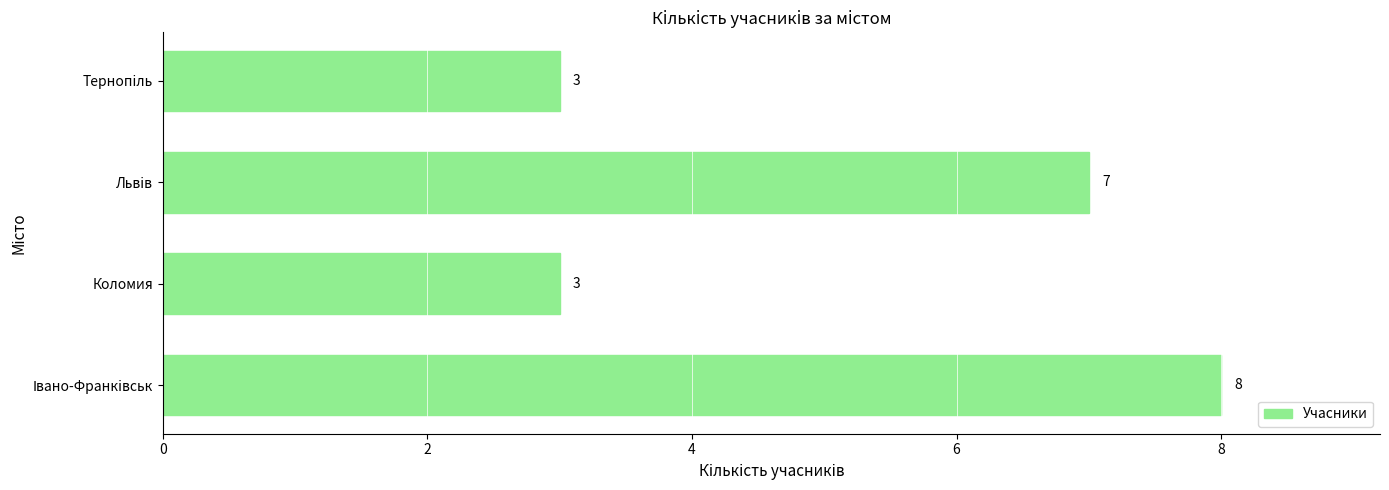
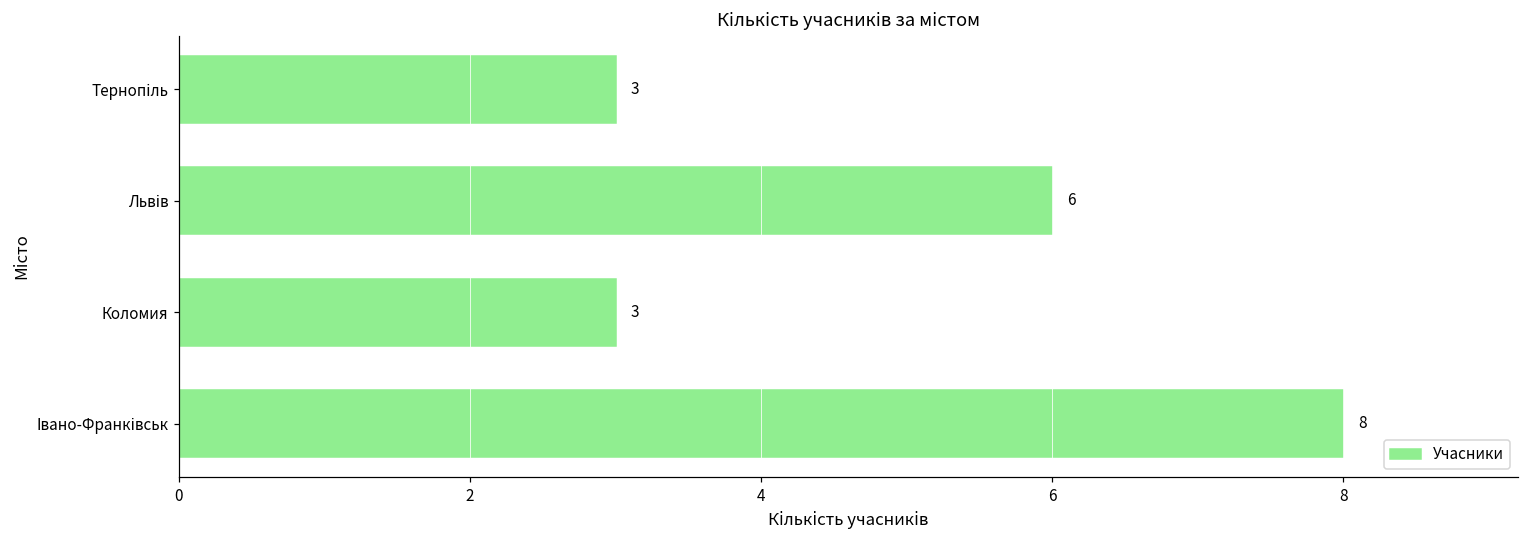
Львів: 7 -> 6
